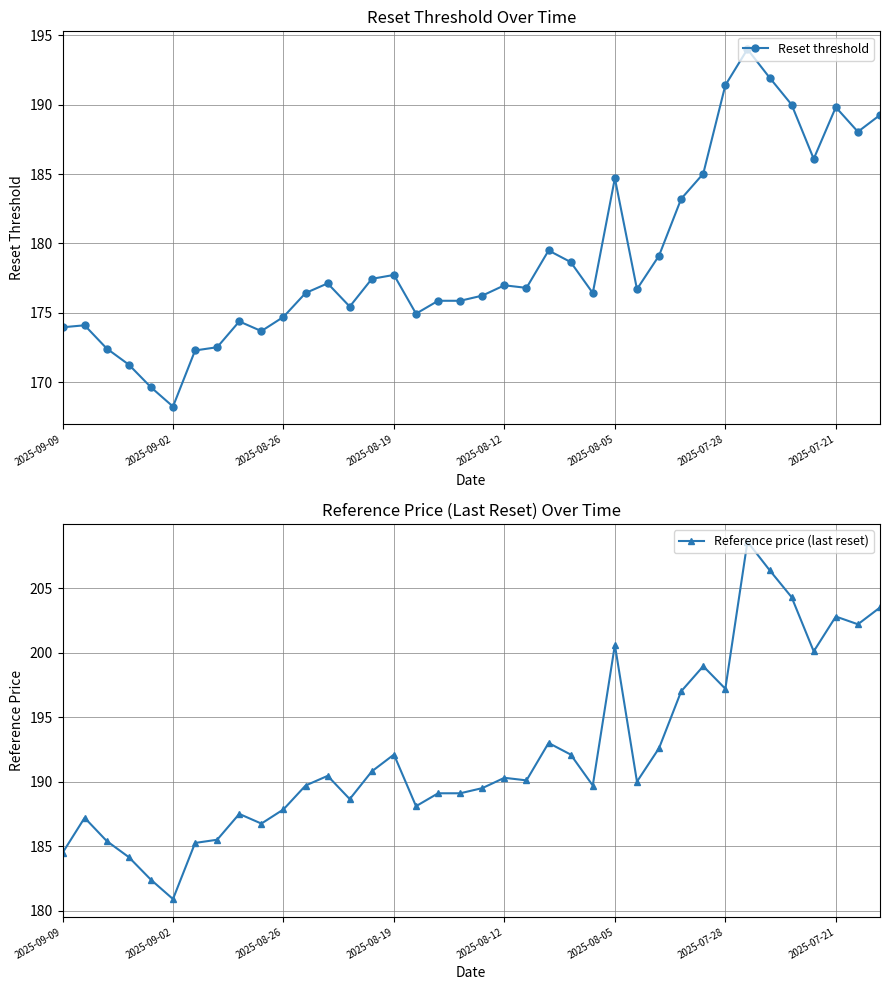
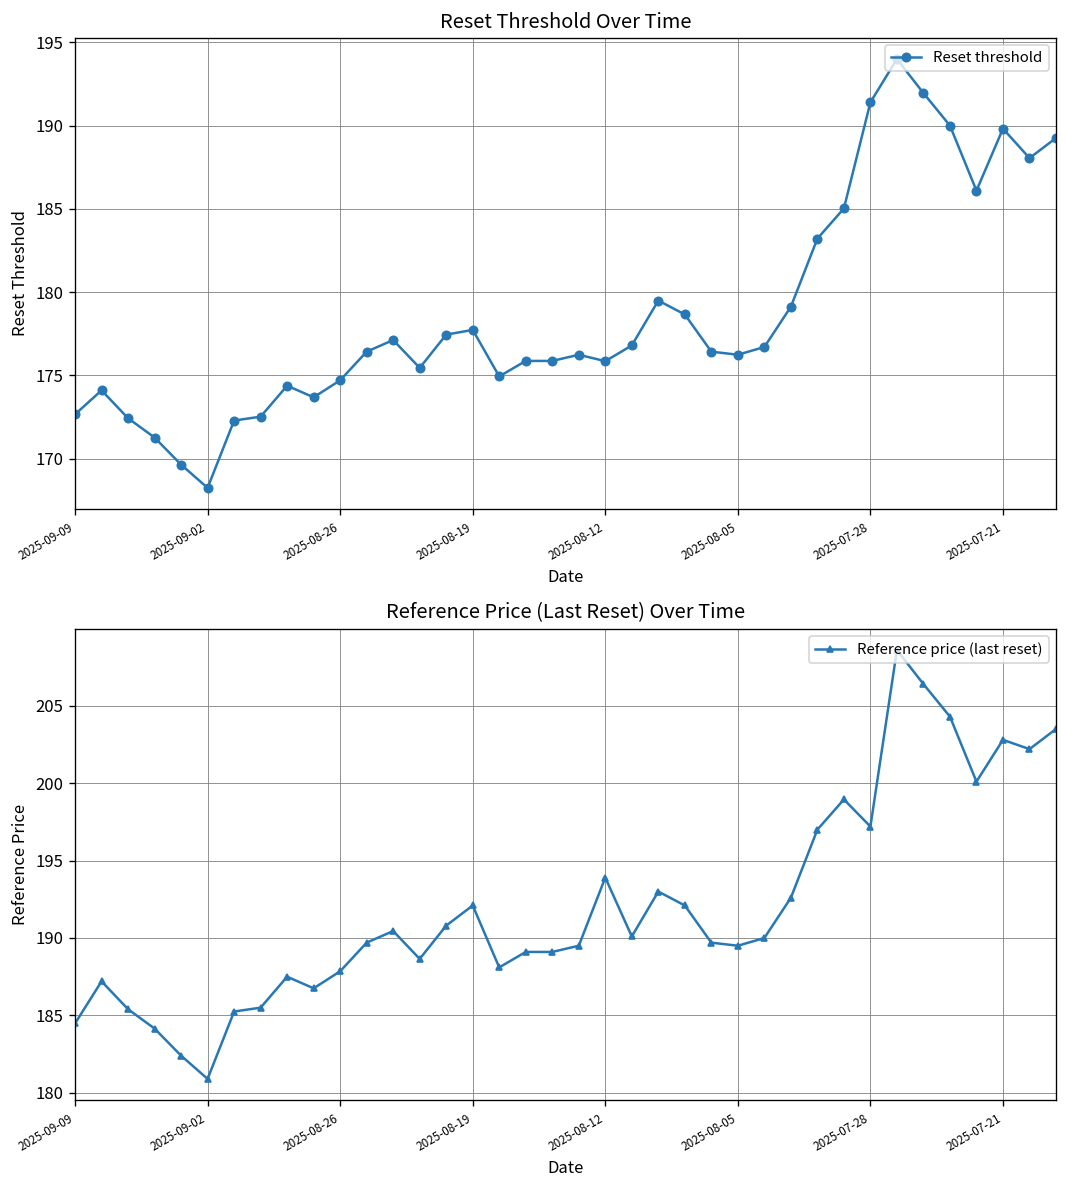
Reset Threshold Over Time, 2025-09-09: 174.0 -> 172.7
Reset Threshold Over Time, 2025-08-12: 177.0 -> 175.8
Reset Threshold Over Time, 2025-08-05: 184.7 -> 176.2
Reference Price (Last Reset) Over Time, 2025-08-12: 190.3 -> 193.9
Reference Price (Last Reset) Over Time, 2025-08-05: 200.6 -> 189.5
